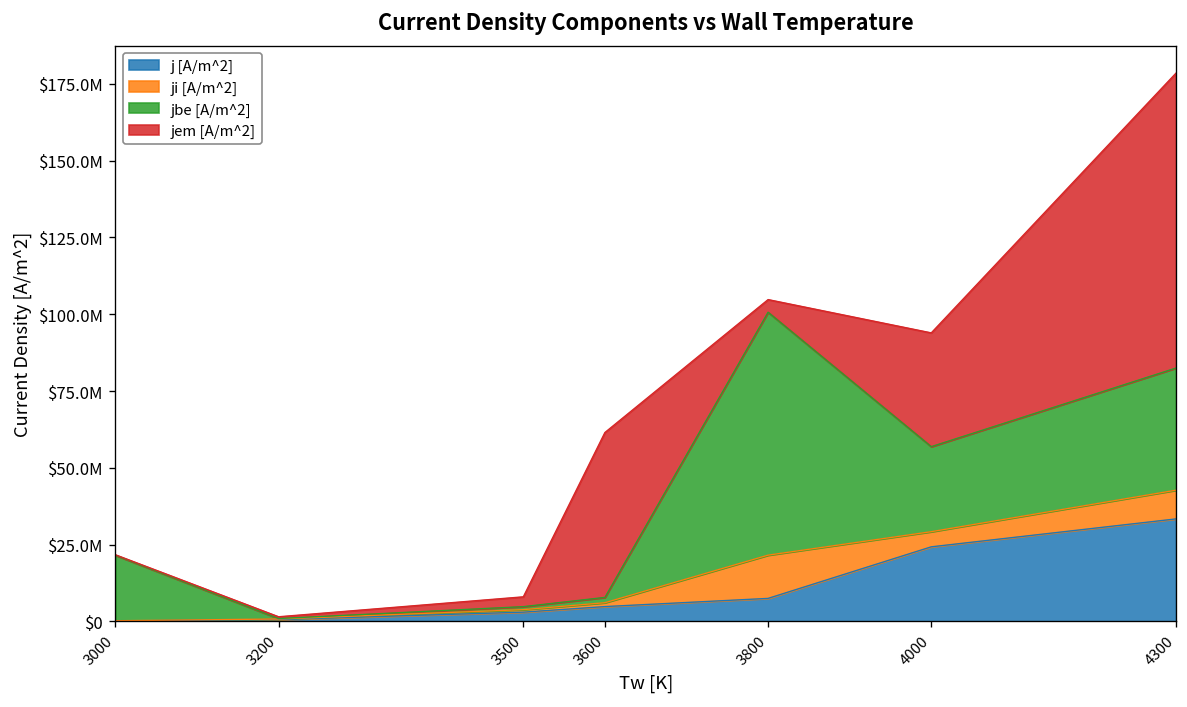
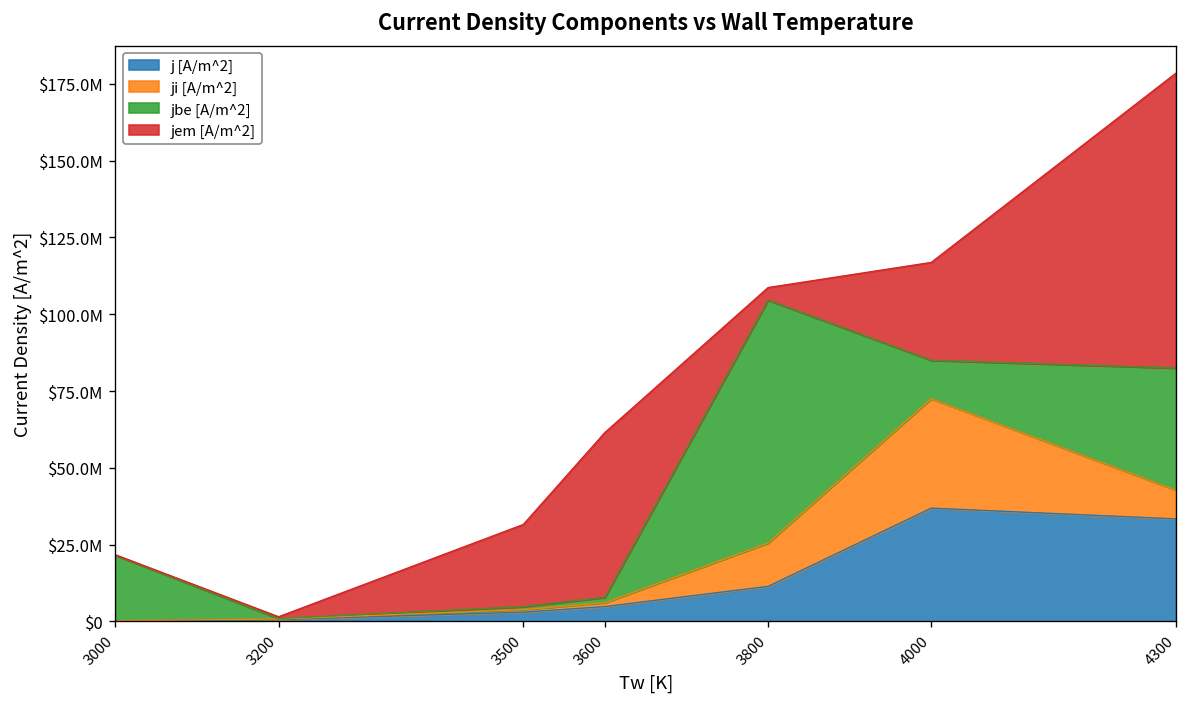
jem [A/m^2], 3500: $3000000 -> $27000000
j [A/m^2], 3800: $8000000 -> $11000000
j [A/m^2], 4000: $24000000 -> $37000000
ji [A/m^2], 4000: $5000000 -> $36000000
jbe [A/m^2], 4000: $28000000 -> $12000000
jem [A/m^2], 4000: $37000000 -> $32000000
